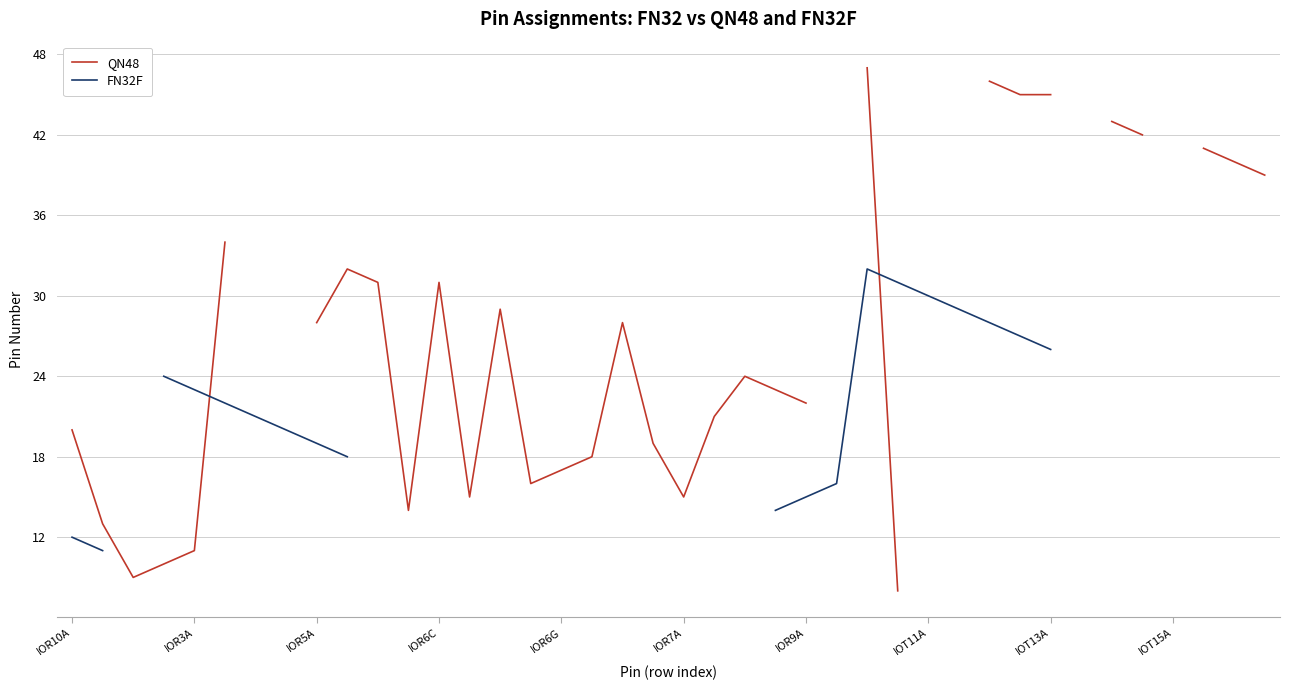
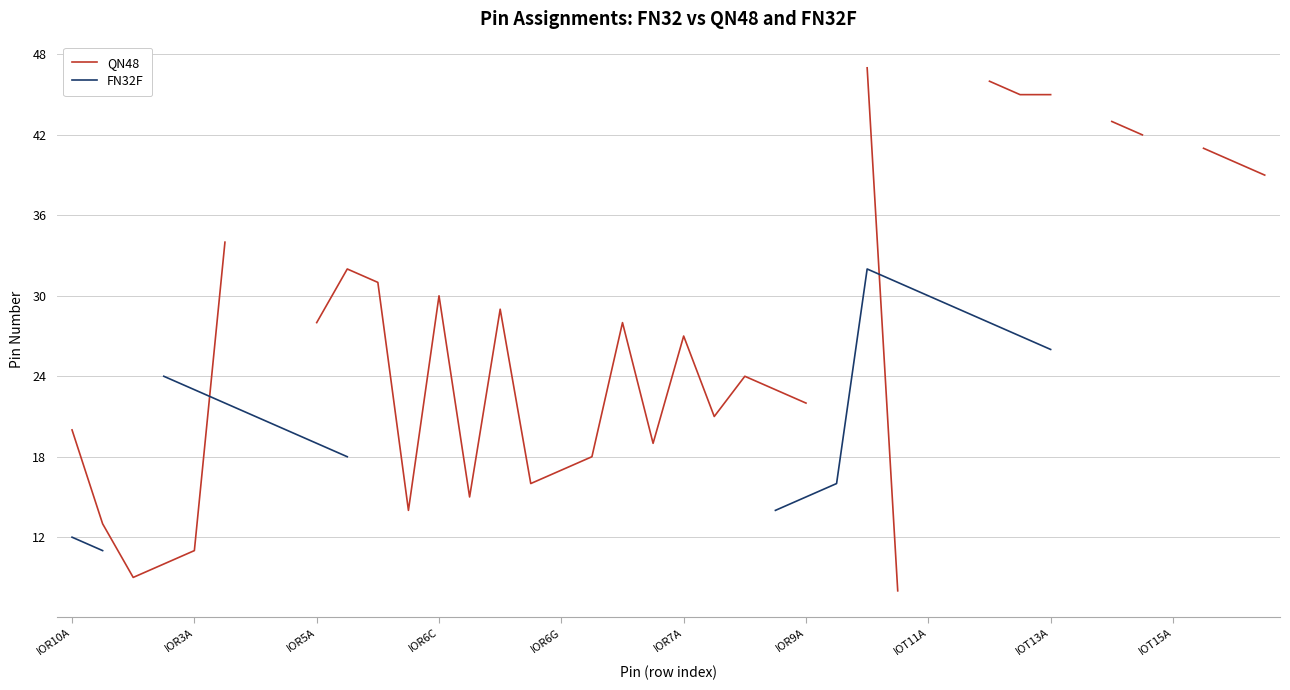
QN48, IOR6C: 31 -> 30
QN48, IOR7A: 15 -> 27
